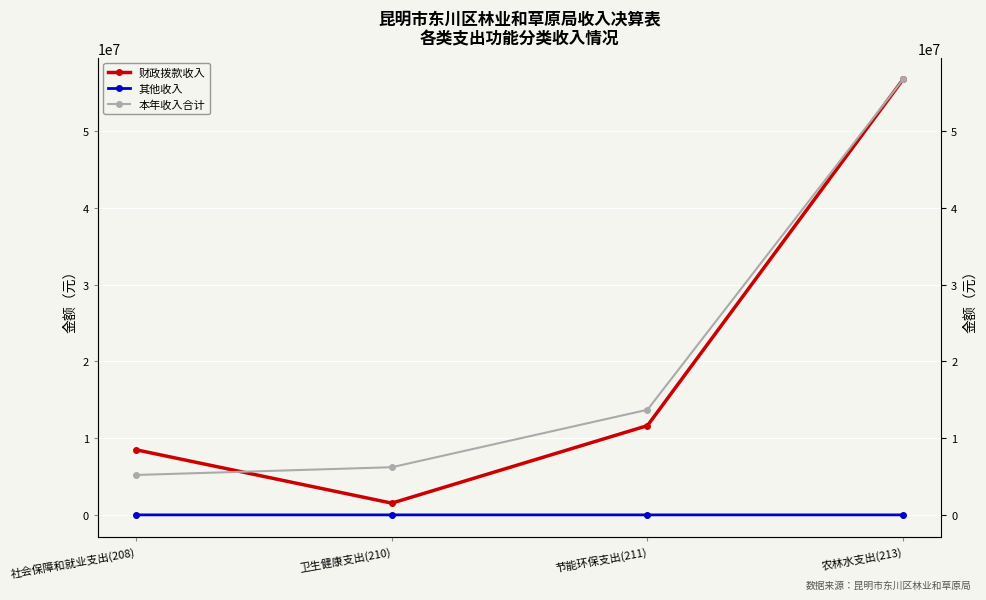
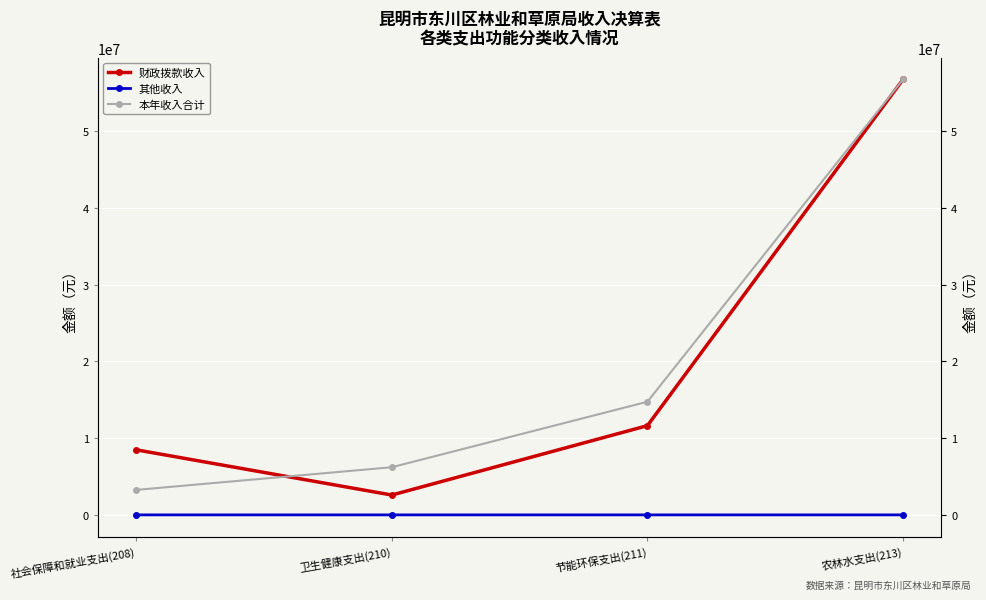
本年收入合计, 社会保障和就业支出(208): 5000000 -> 3000000
财政拨款收入, 卫生健康支出(210): 2000000 -> 3000000
本年收入合计, 节能环保支出(211): 14000000 -> 15000000
